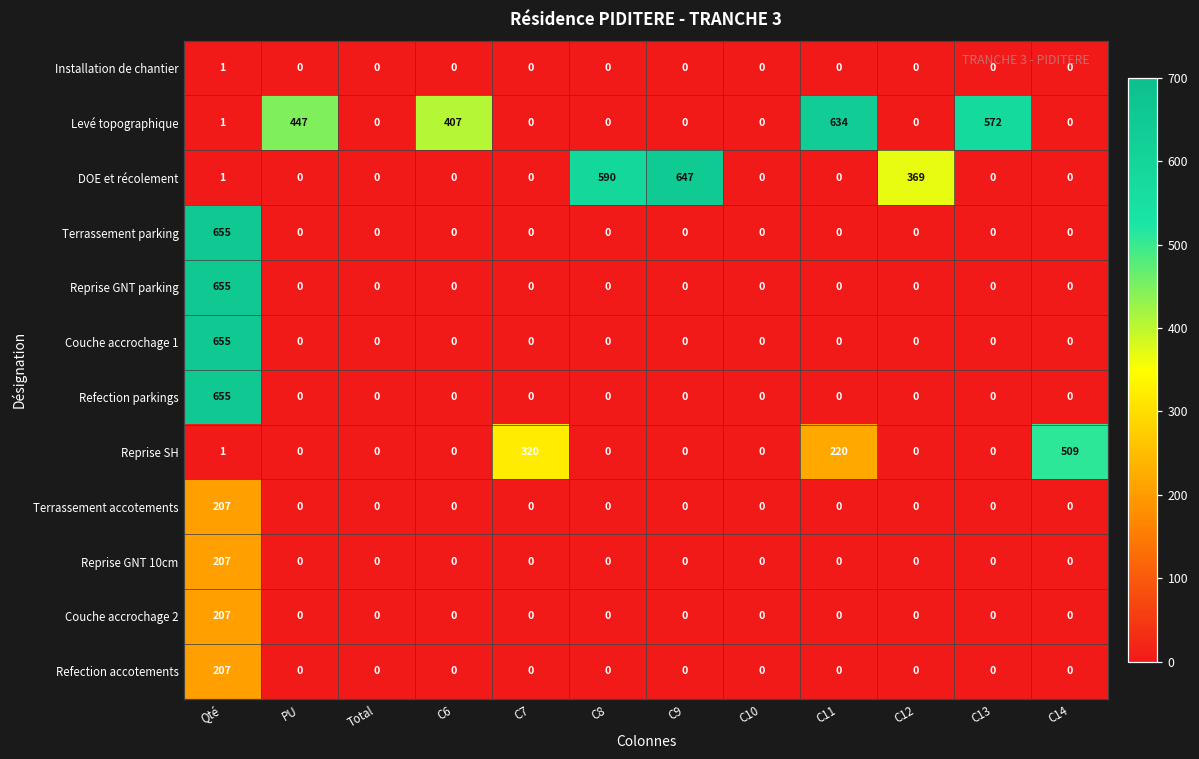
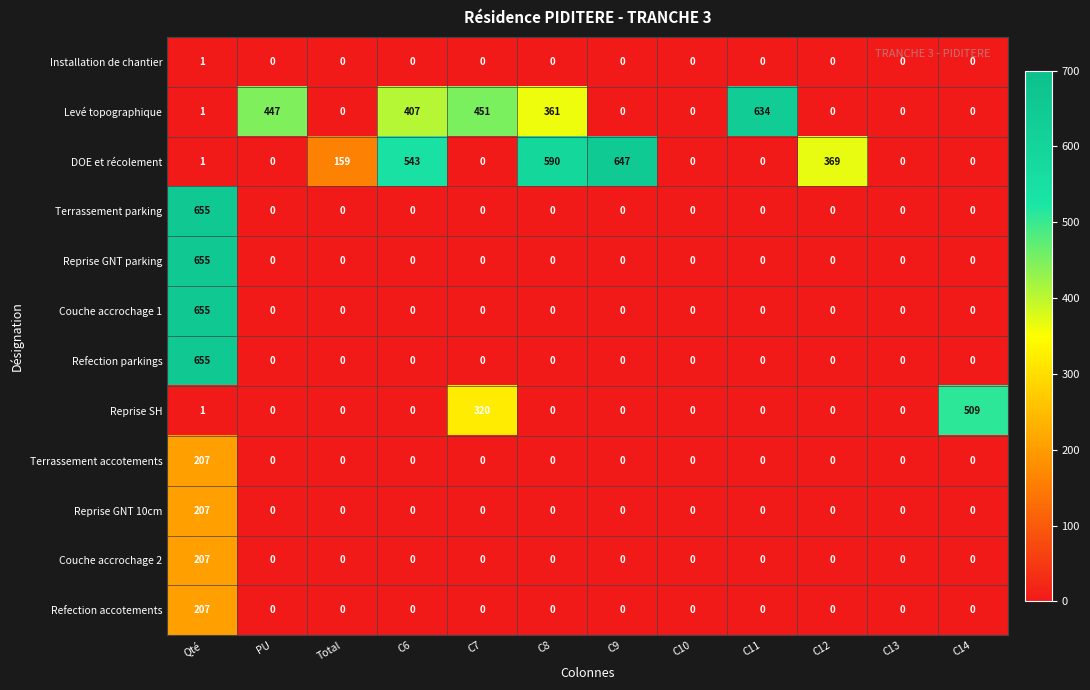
Levé topographique, C7: 0 -> 451
Levé topographique, C8: 0 -> 361
Levé topographique, C13: 572 -> 0
DOE et récolement, Total: 0 -> 159
DOE et récolement, C6: 0 -> 543
Reprise SH, C11: 220 -> 0
